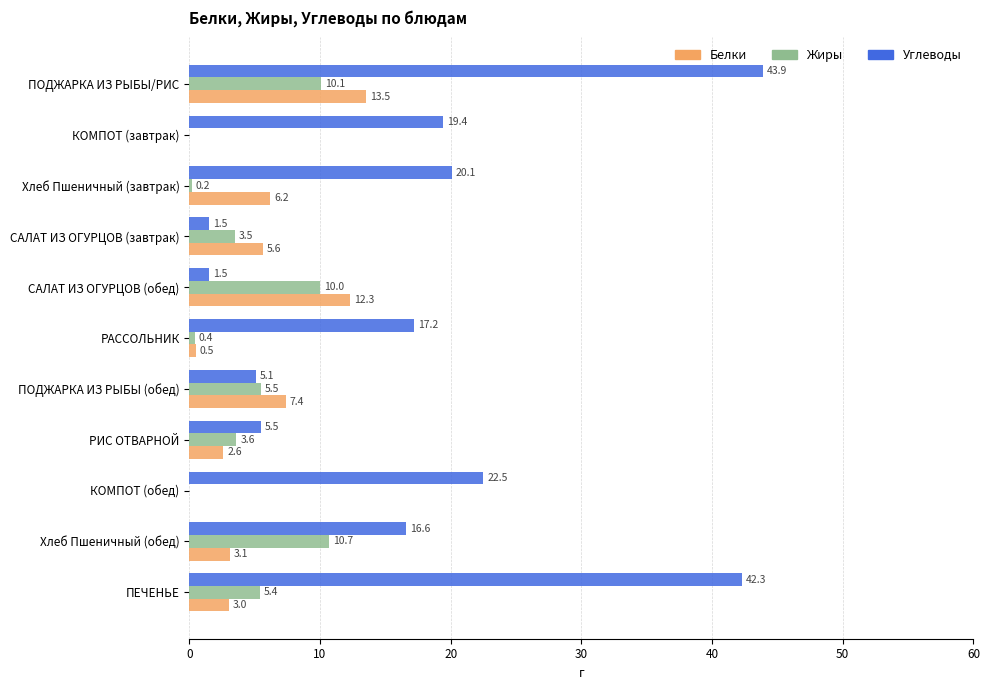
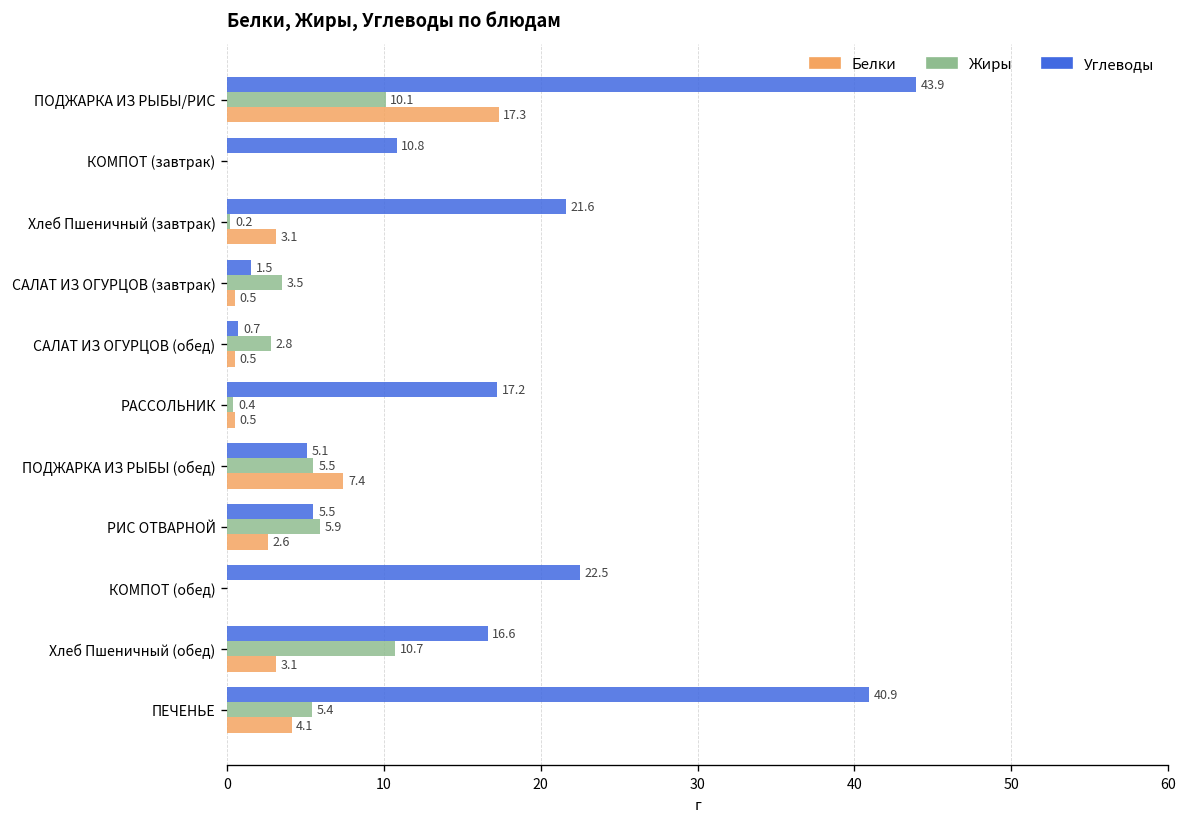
Белки, ПОДЖАРКА ИЗ РЫБЫ/РИС: 13.5 -> 17.3
Углеводы, КОМПОТ (завтрак): 19.4 -> 10.8
Углеводы, Хлеб Пшеничный (завтрак): 20.1 -> 21.6
Белки, Хлеб Пшеничный (завтрак): 6.2 -> 3.1
Белки, САЛАТ ИЗ ОГУРЦОВ (завтрак): 5.6 -> 0.5
Углеводы, САЛАТ ИЗ ОГУРЦОВ (обед): 1.5 -> 0.7
Жиры, САЛАТ ИЗ ОГУРЦОВ (обед): 10.0 -> 2.8
Белки, САЛАТ ИЗ ОГУРЦОВ (обед): 12.3 -> 0.5
Жиры, РИС ОТВАРНОЙ: 3.6 -> 5.9
Углеводы, ПЕЧЕНЬЕ: 42.3 -> 40.9
Белки, ПЕЧЕНЬЕ: 3.0 -> 4.1
